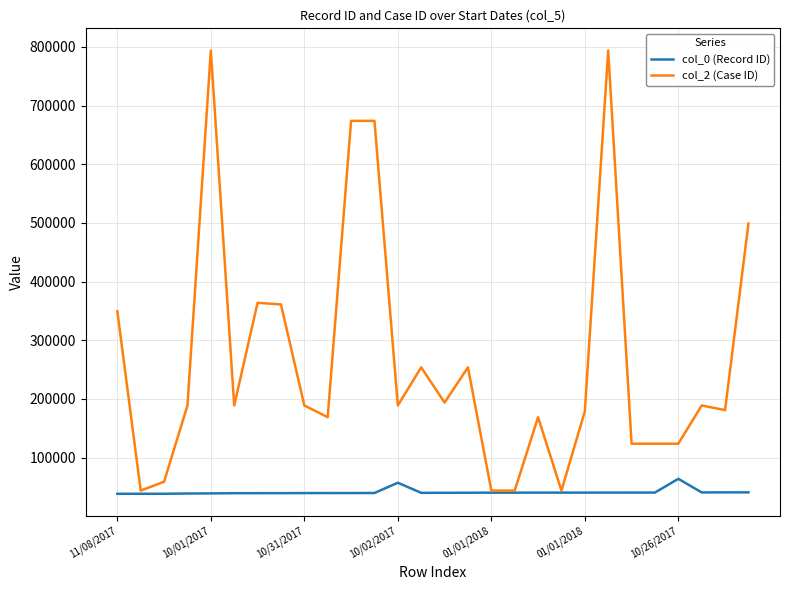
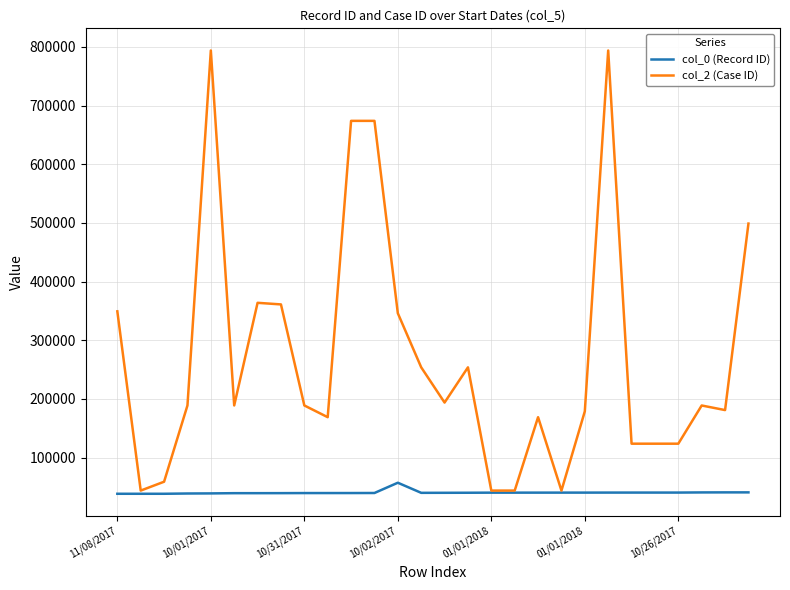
col_2 (Case ID), 10/02/2017: 190000 -> 350000
col_0 (Record ID), 10/26/2017: 60000 -> 40000
